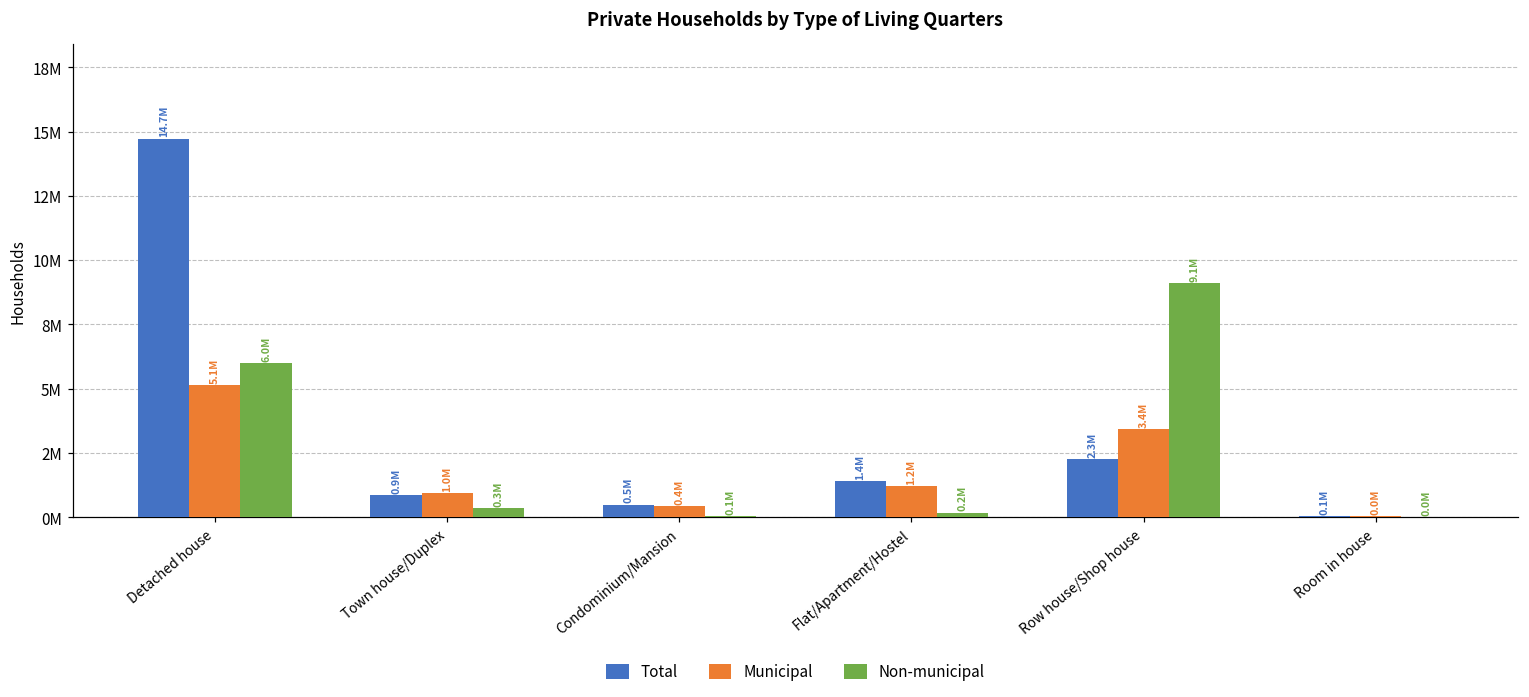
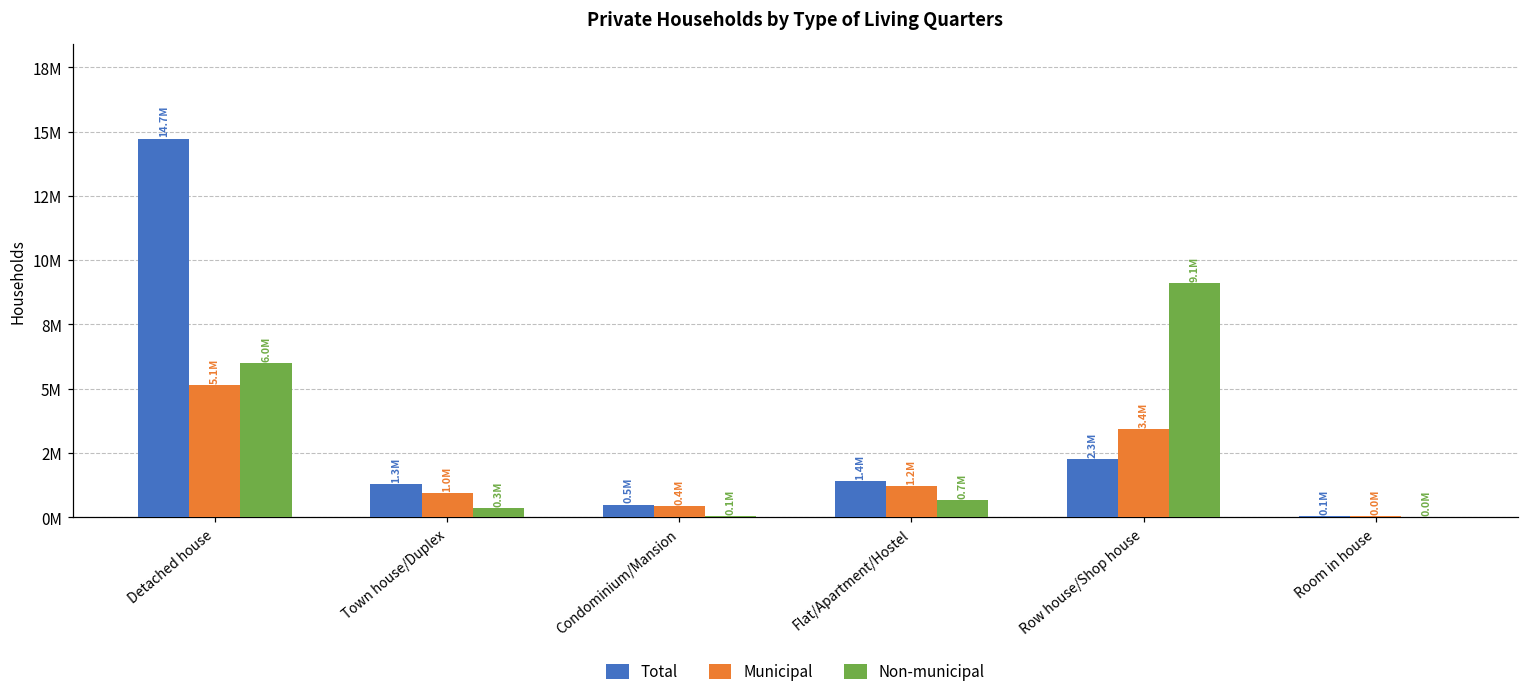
Total, Town house/Duplex: 0.9M -> 1.3M
Non-municipal, Flat/Apartment/Hostel: 0.2M -> 0.7M
